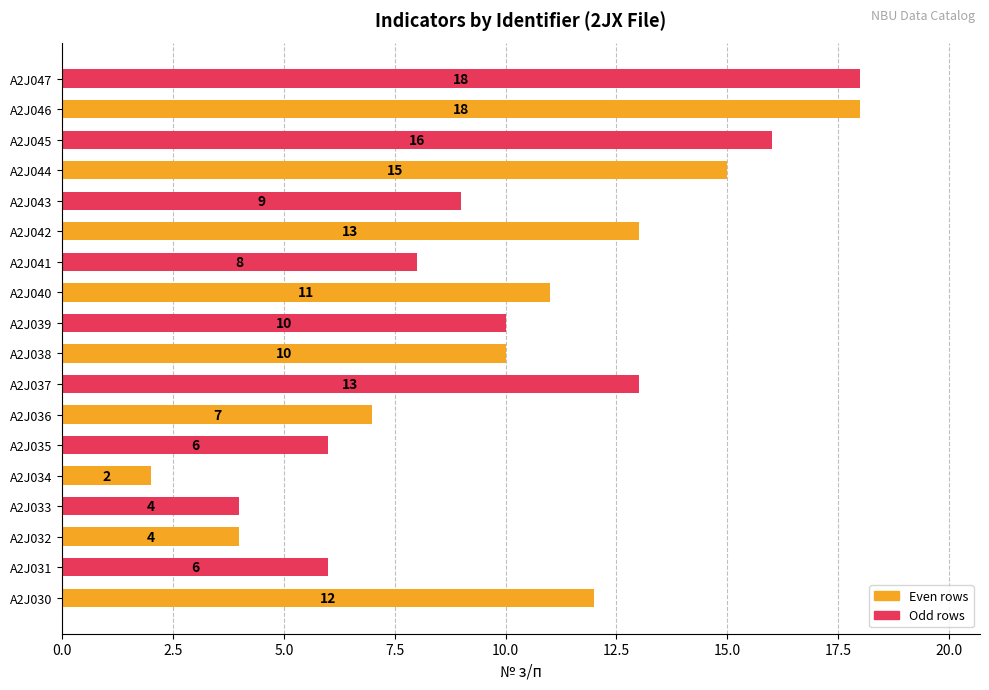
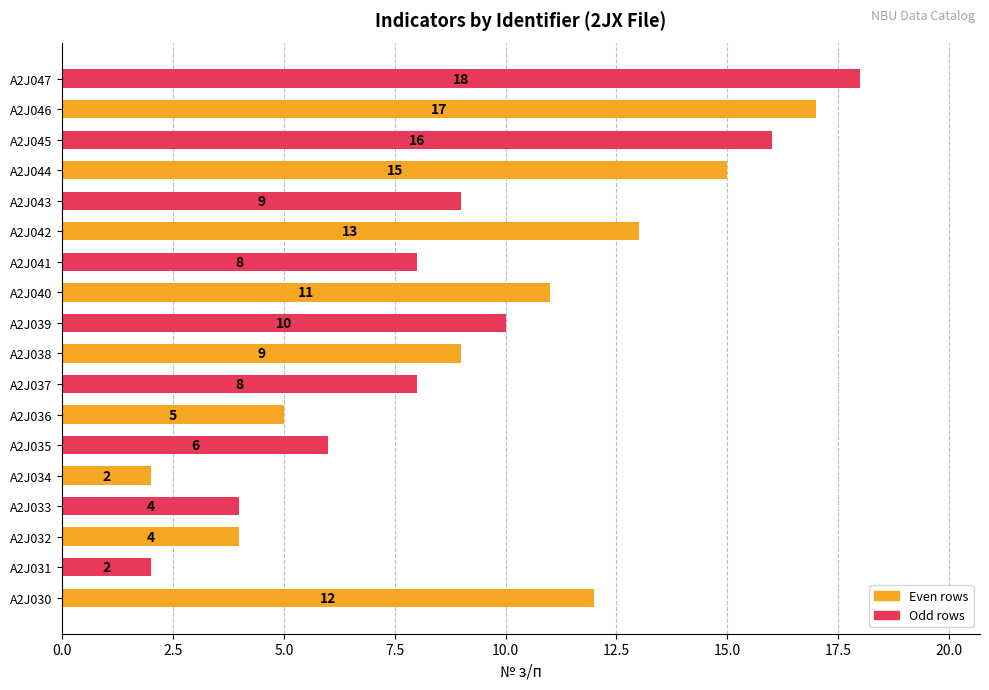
A2J046: 18 -> 17
A2J038: 10 -> 9
A2J037: 13 -> 8
A2J036: 7 -> 5
A2J031: 6 -> 2
